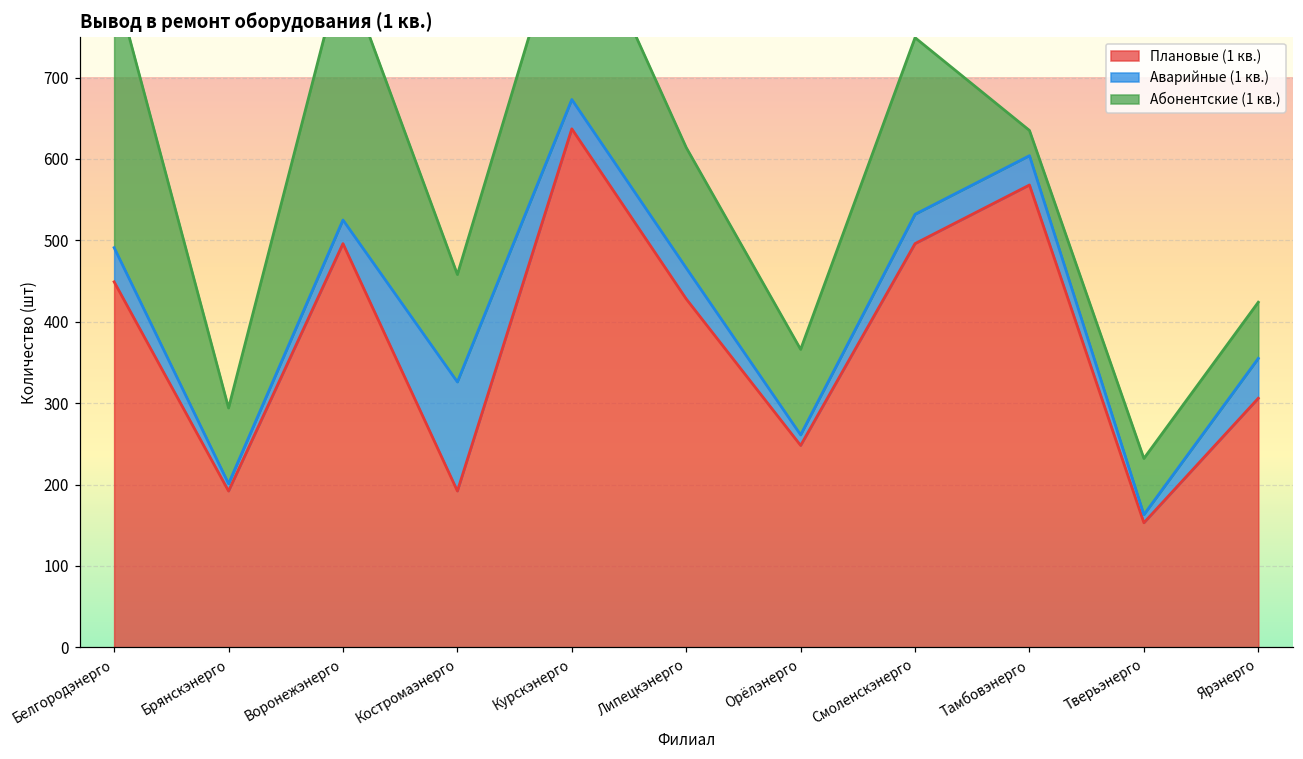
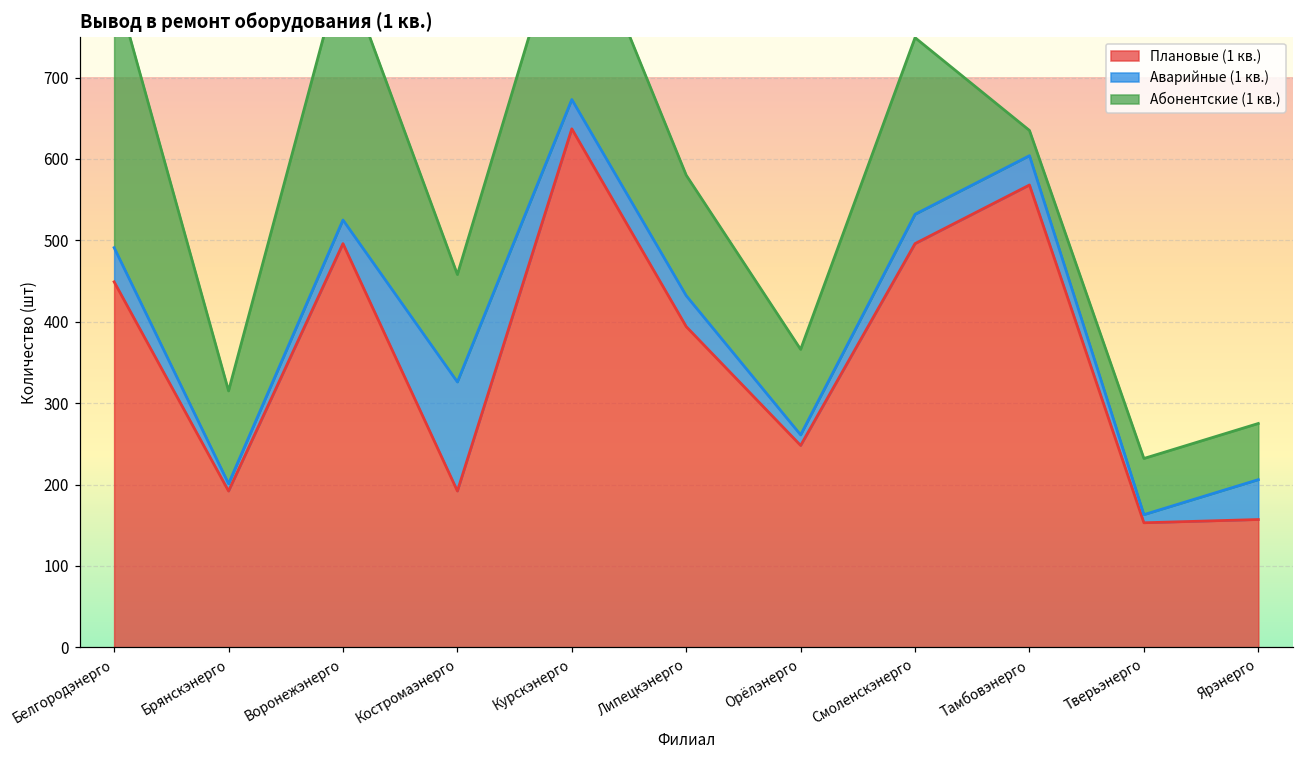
Абонентские (1 кв.), Брянскэнерго: 90 -> 110
Плановые (1 кв.), Липецкэнерго: 430 -> 390
Плановые (1 кв.), Ярэнерго: 310 -> 160
